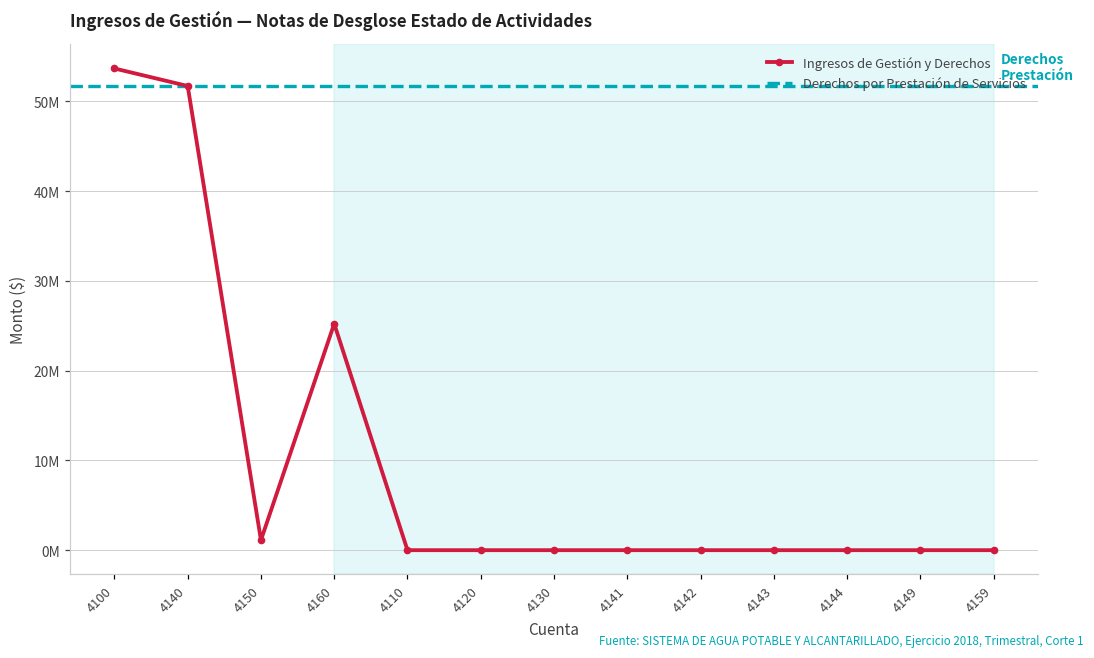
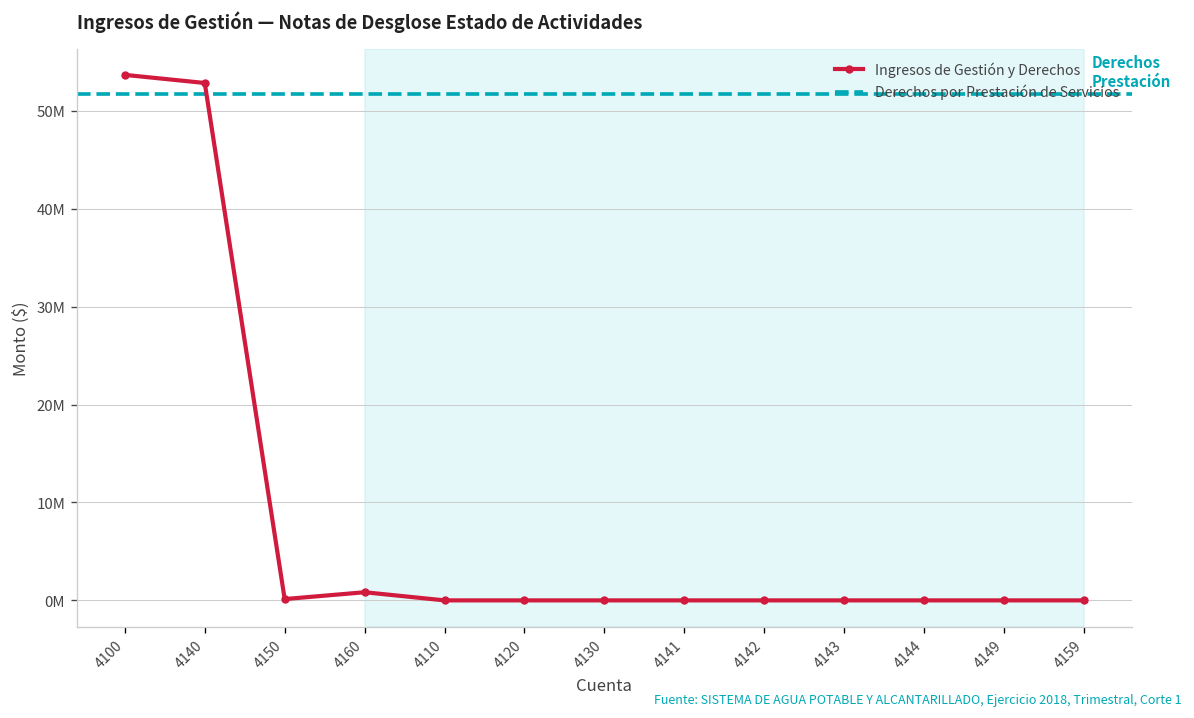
4140: 52000000 -> 53000000
4150: 1000000 -> 0
4160: 25000000 -> 1000000
